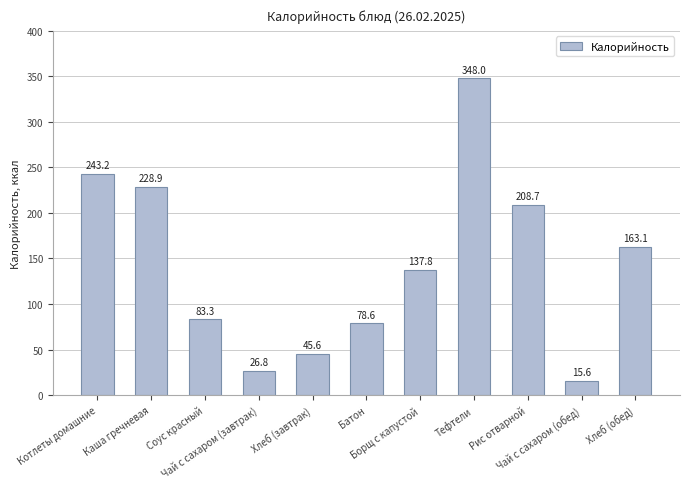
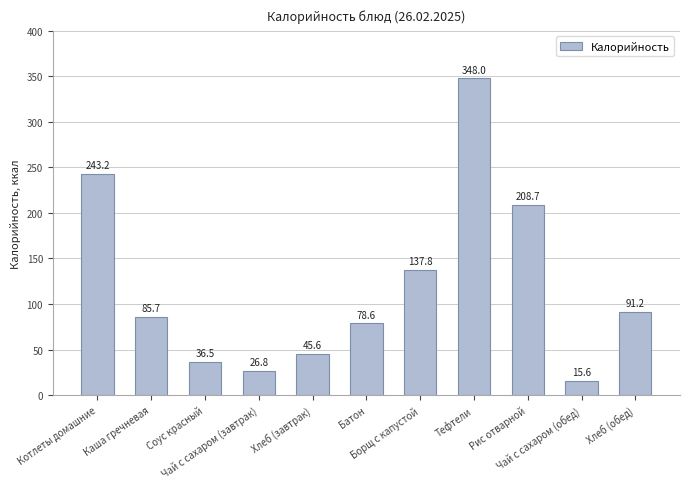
Каша гречневая: 228.9 -> 85.7
Соус красный: 83.3 -> 36.5
Хлеб (обед): 163.1 -> 91.2
